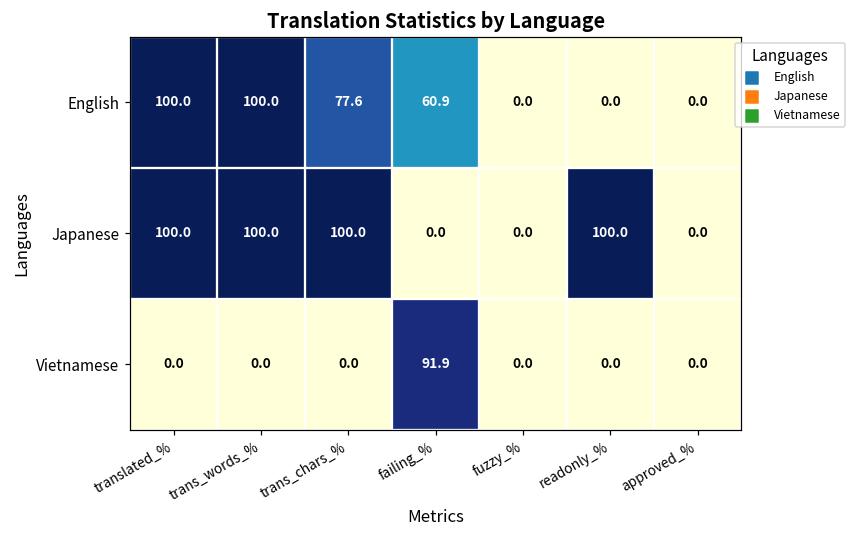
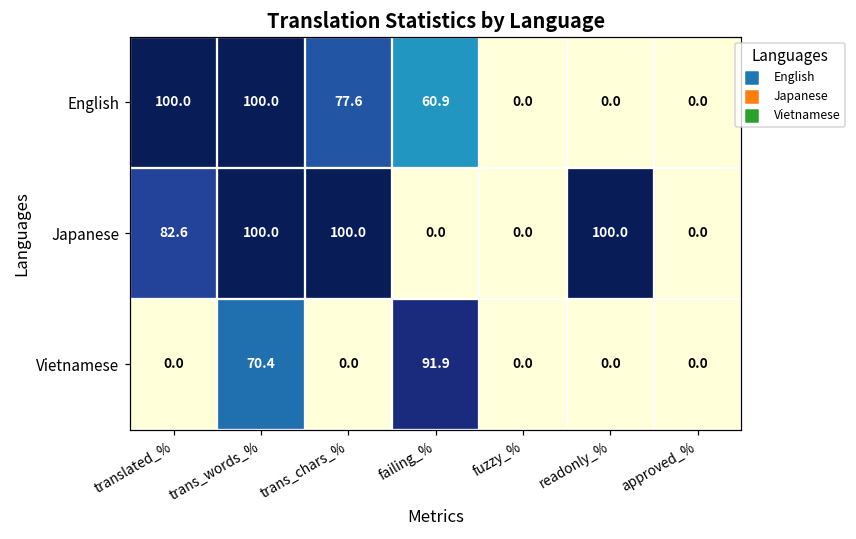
Japanese, translated_%: 100.0 -> 82.6
Vietnamese, trans_words_%: 0.0 -> 70.4
